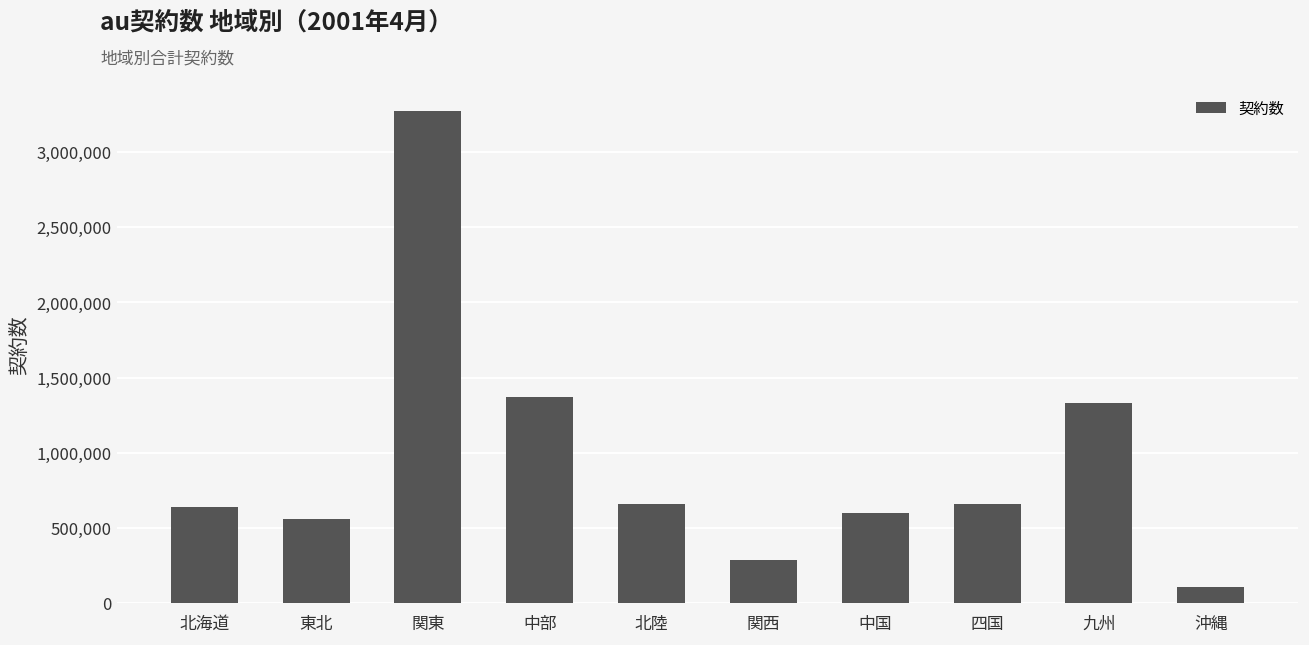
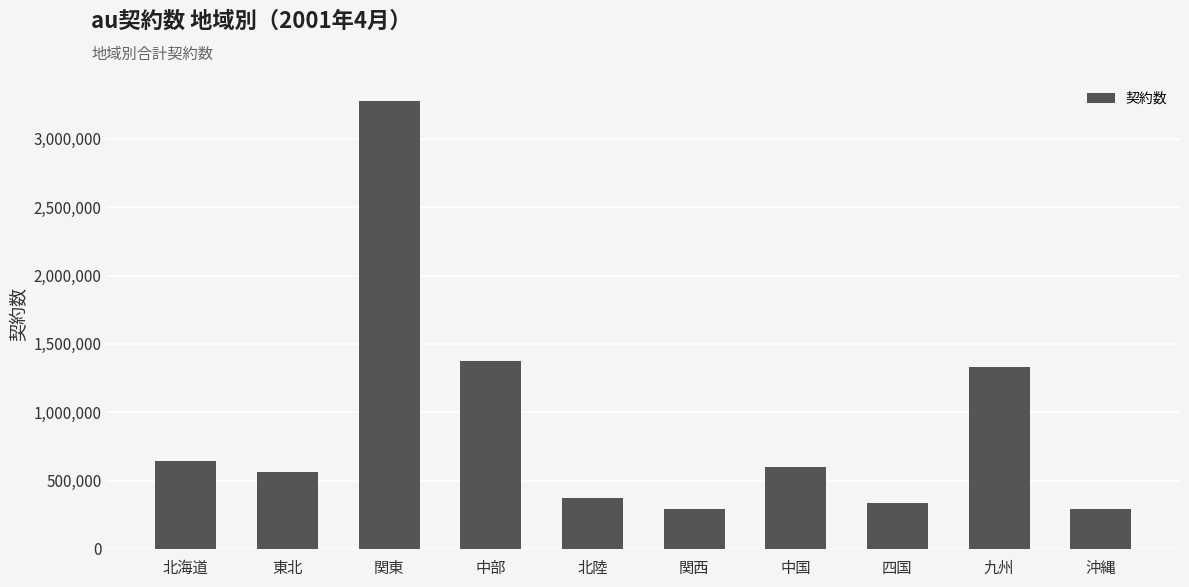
北陸: 660,000 -> 370,000
四国: 660,000 -> 330,000
沖縄: 110,000 -> 290,000
